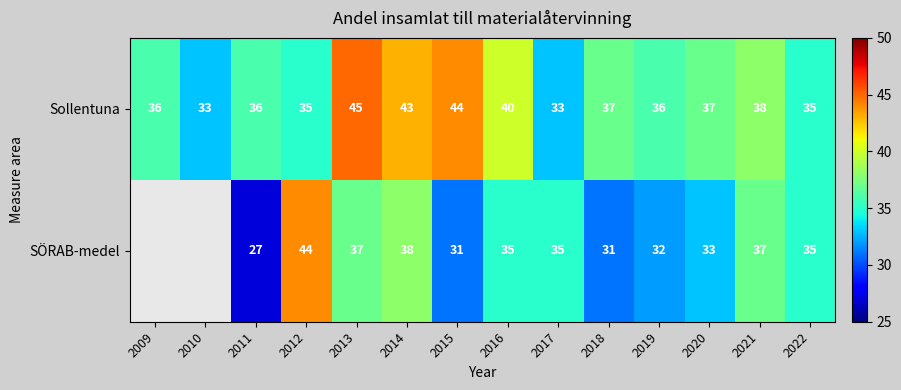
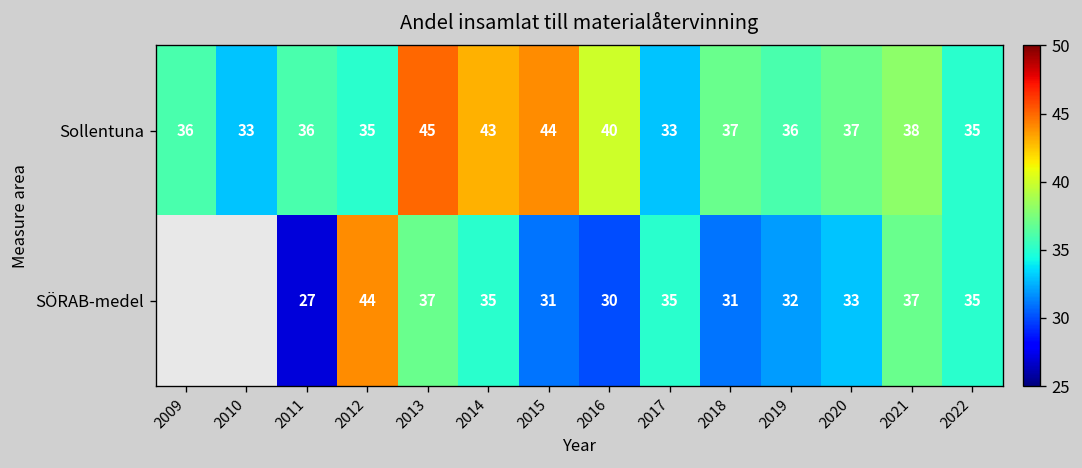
SÖRAB-medel, 2014: 38 -> 35
SÖRAB-medel, 2016: 35 -> 30
